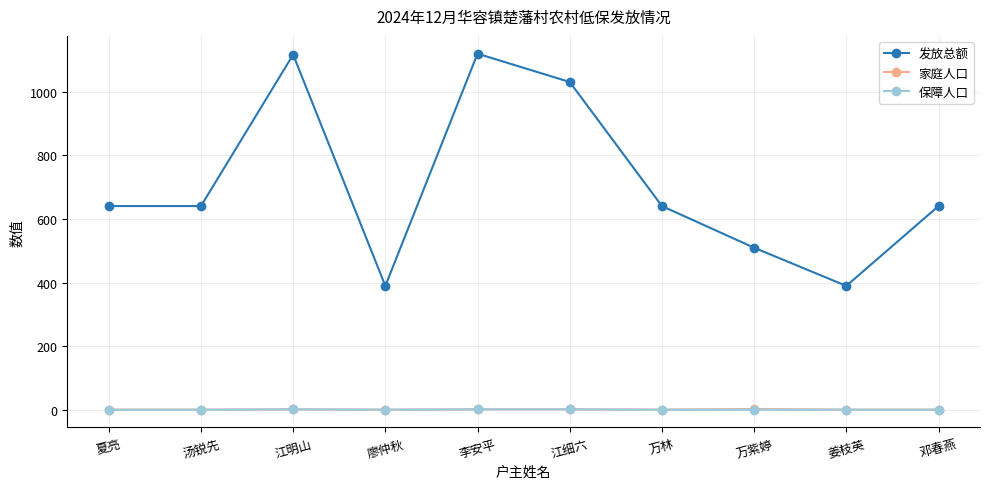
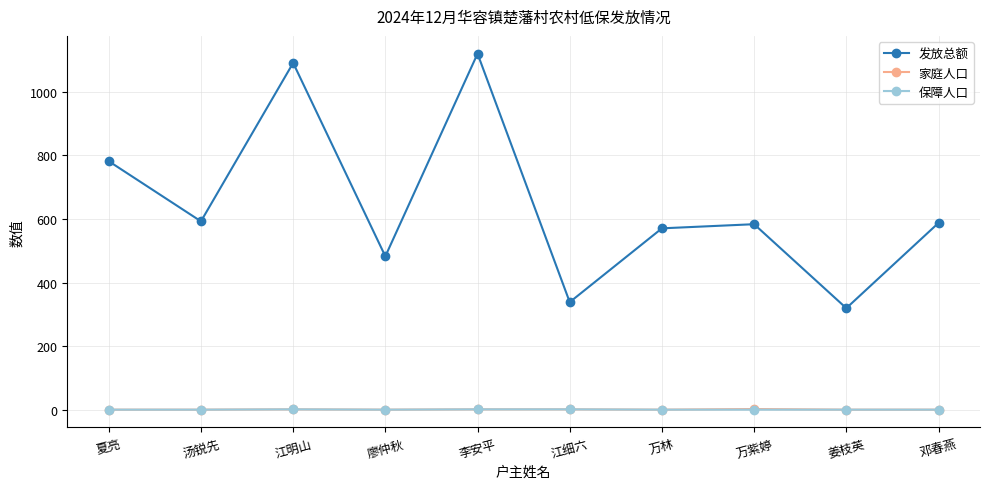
发放总额, 夏亮: 640 -> 780
发放总额, 汤锐先: 640 -> 590
发放总额, 江明山: 1120 -> 1090
发放总额, 廖仲秋: 390 -> 480
发放总额, 江细六: 1030 -> 340
发放总额, 万林: 640 -> 570
发放总额, 万紫婷: 510 -> 580
发放总额, 姜枝英: 390 -> 320
发放总额, 邓春燕: 640 -> 590
